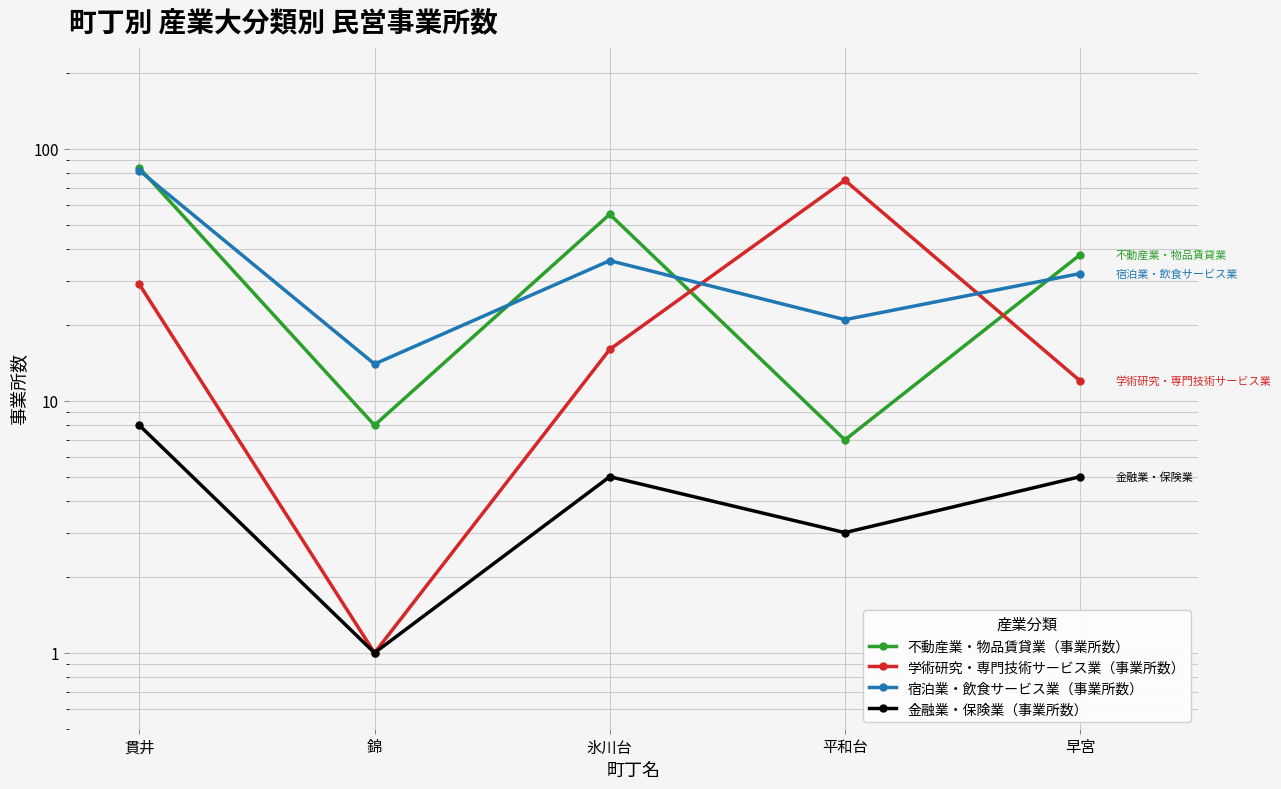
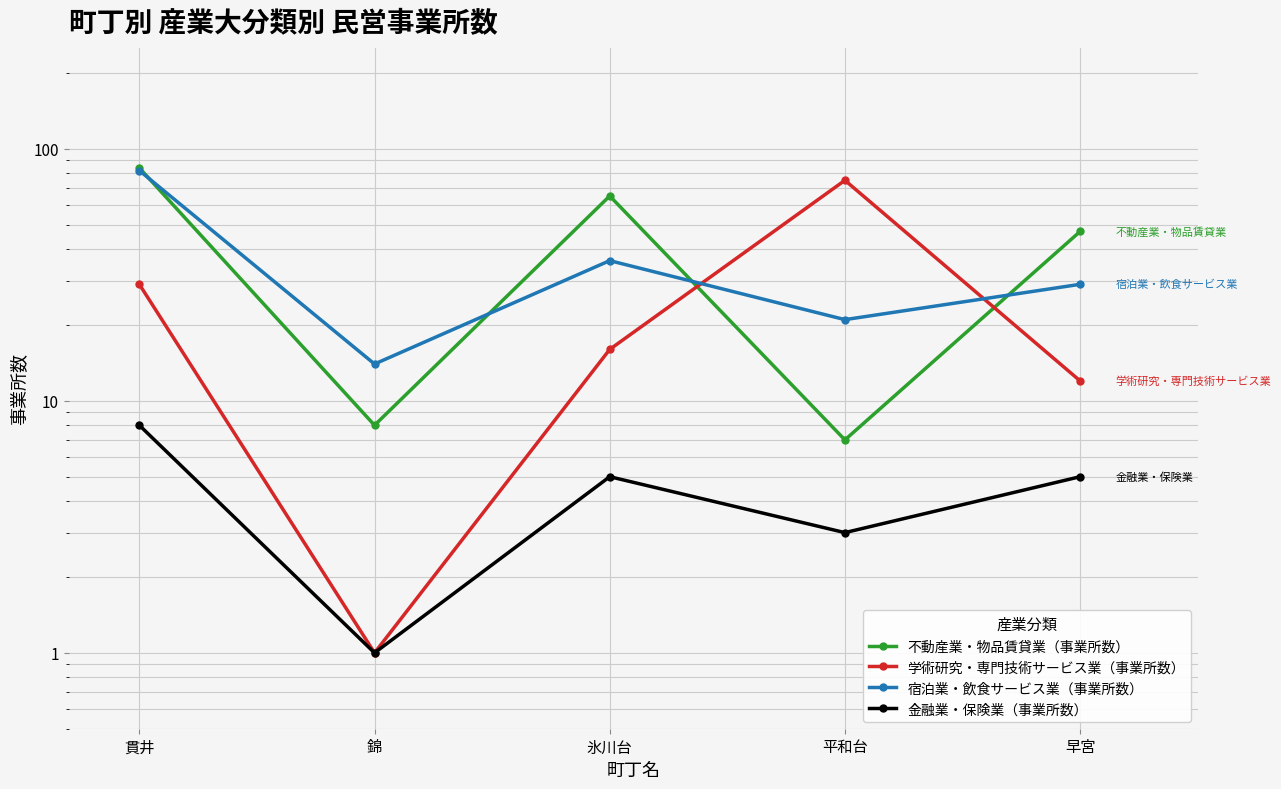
不動産業・物品賃貸業（事業所数）, 氷川台: 55 -> 65
不動産業・物品賃貸業（事業所数）, 早宮: 38 -> 47
宿泊業・飲食サービス業（事業所数）, 早宮: 32 -> 29
